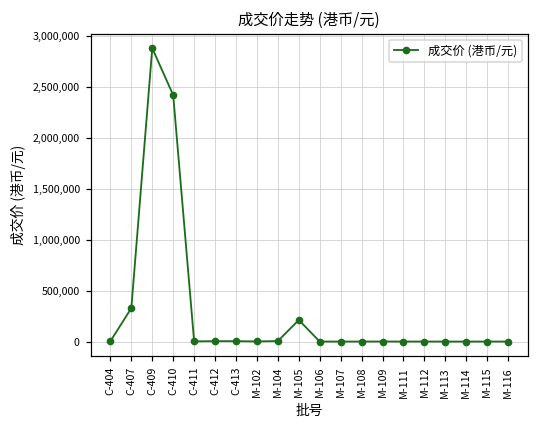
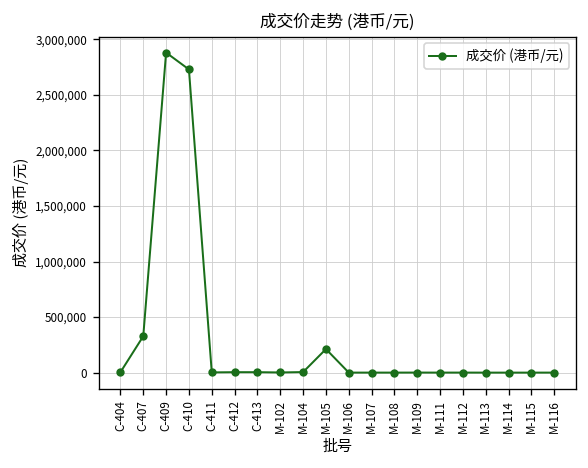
C-410: 2,400,000 -> 2,700,000
